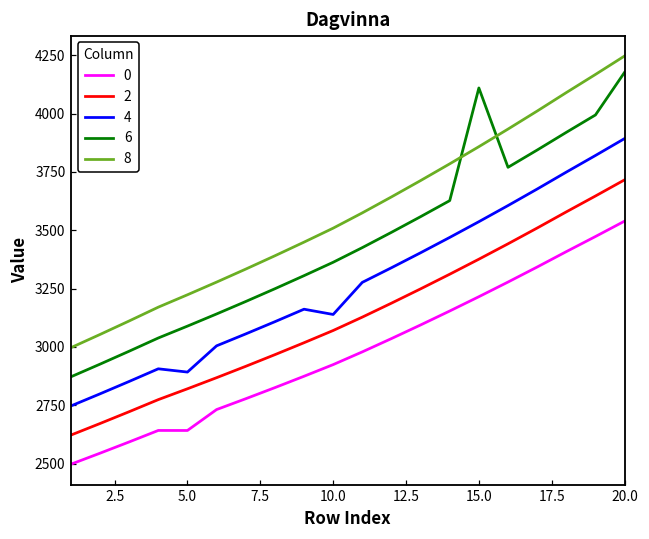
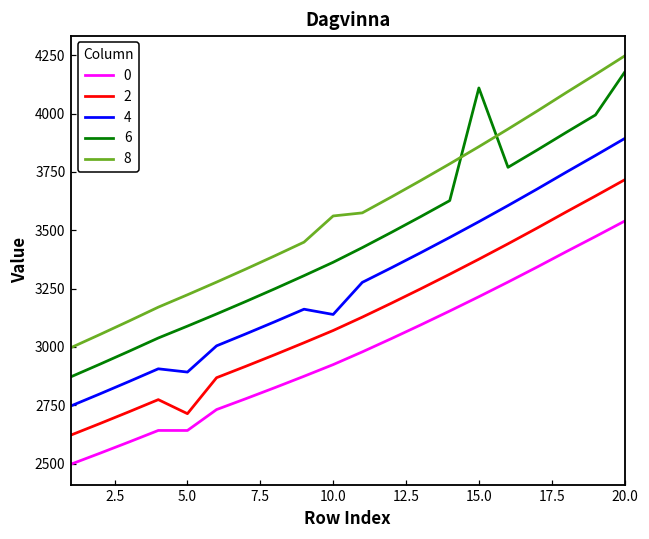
2, 5.0: 2820 -> 2710
8, 10.0: 3510 -> 3560
